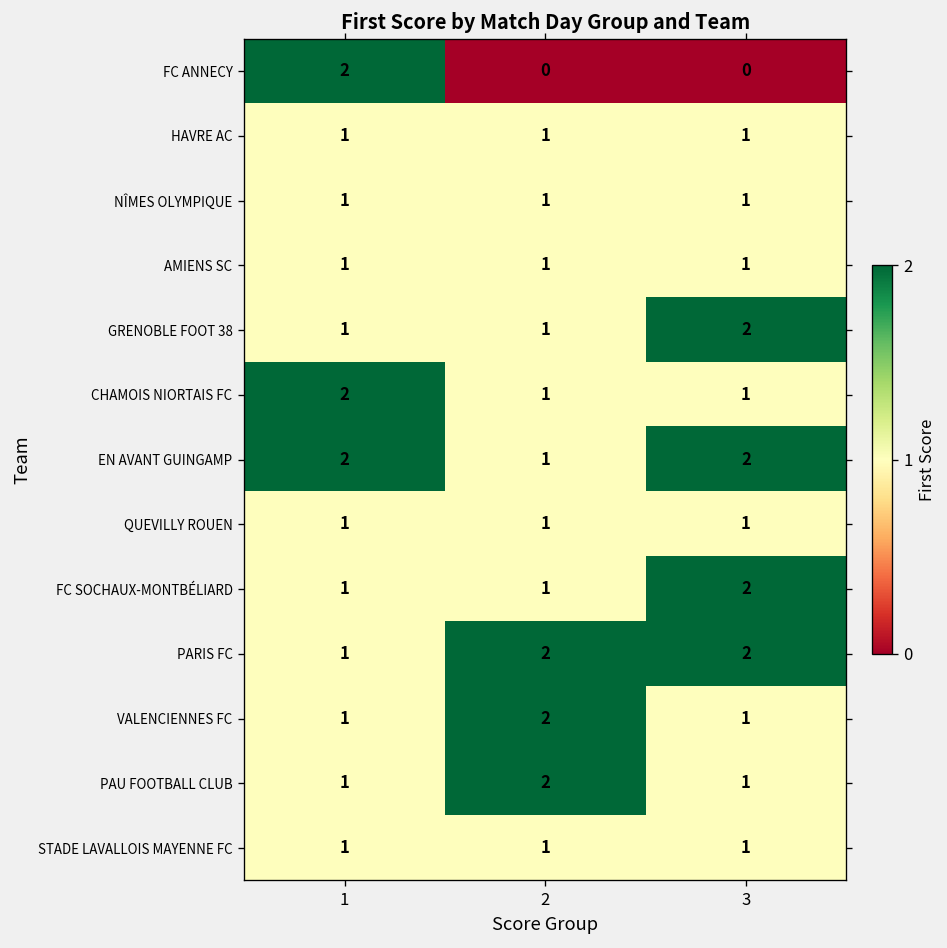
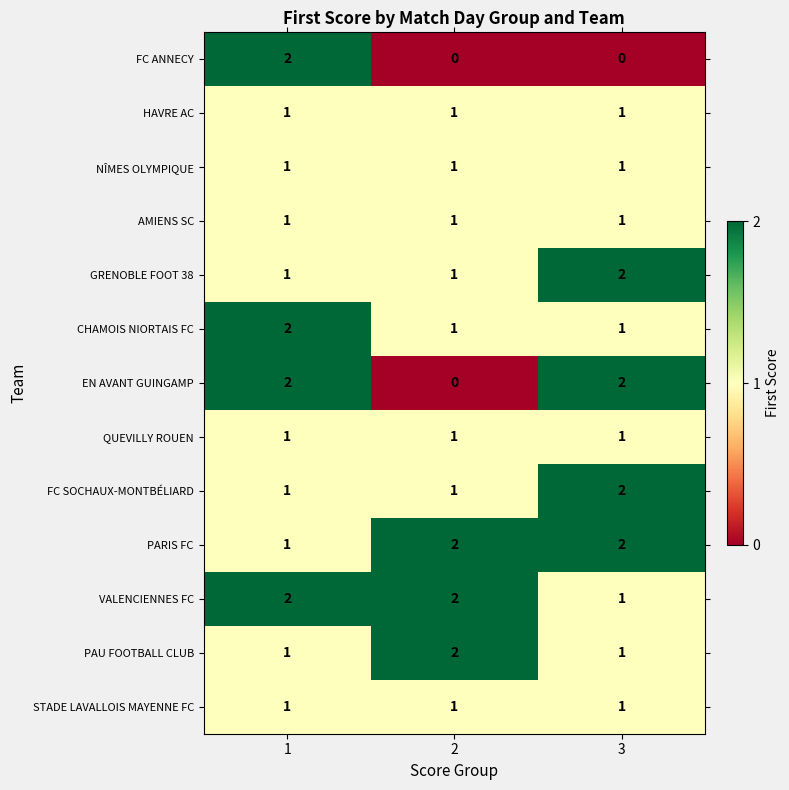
EN AVANT GUINGAMP, 2: 1 -> 0
VALENCIENNES FC, 1: 1 -> 2
